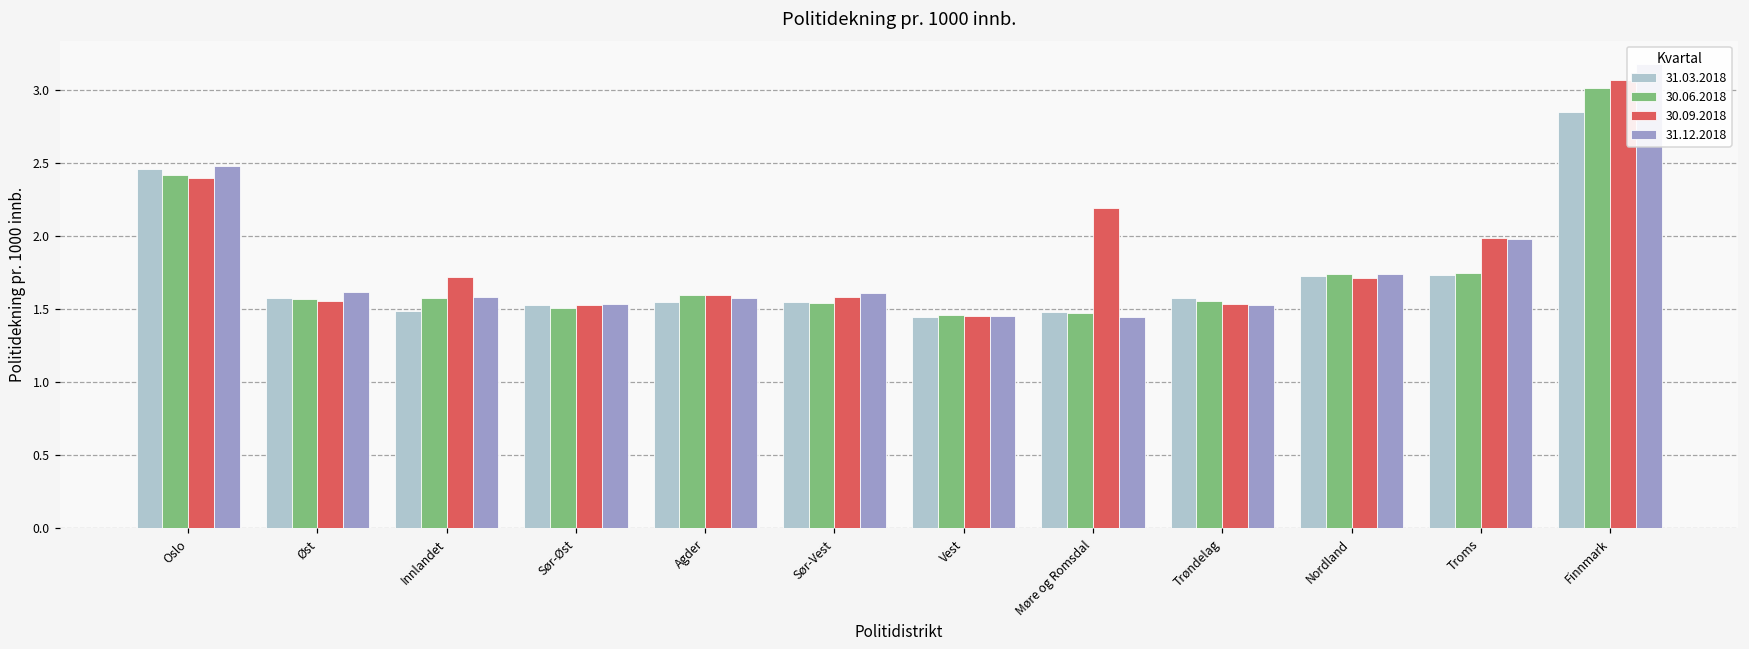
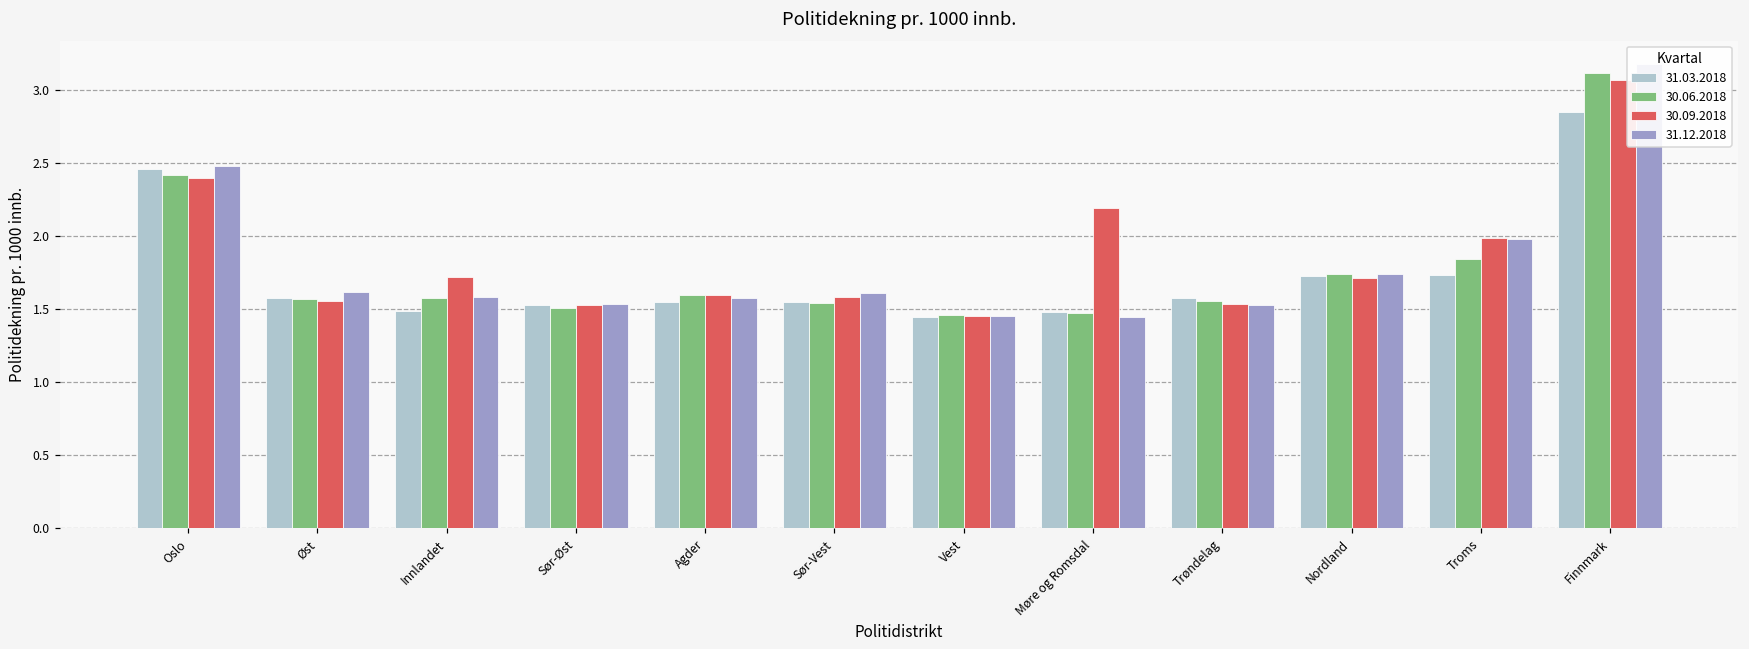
30.06.2018, Troms: 1.75 -> 1.84
30.06.2018, Finnmark: 3.01 -> 3.12
